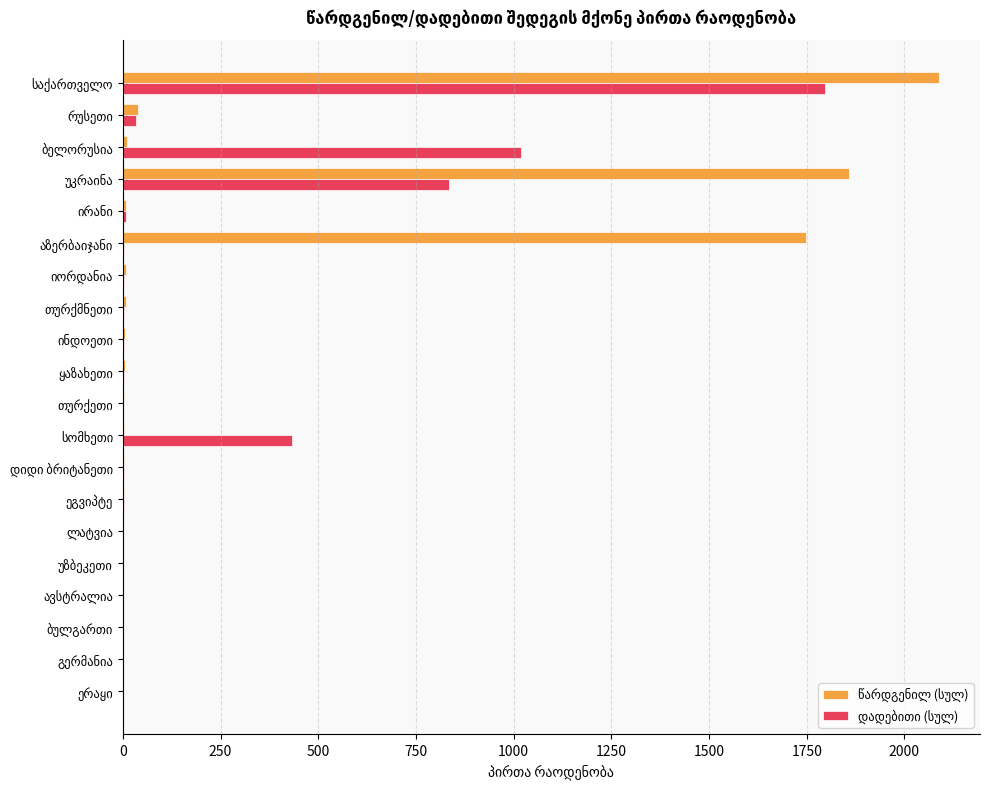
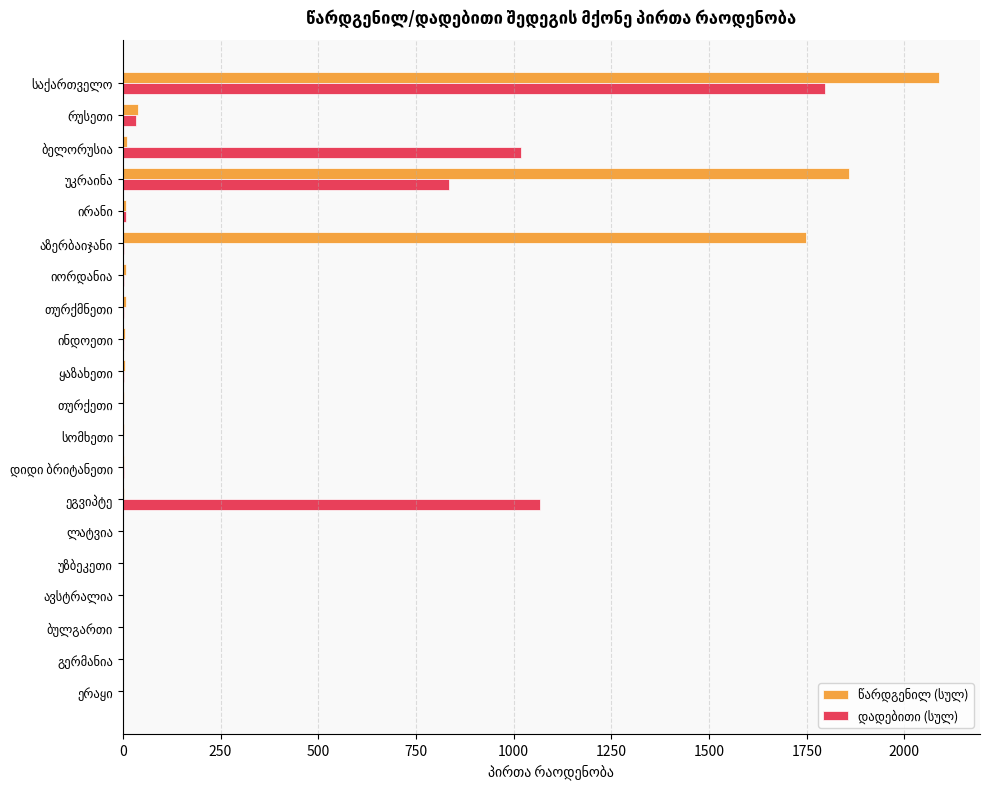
დადებითი (სულ), სომხეთი: 430 -> 0
დადებითი (სულ), ეგვიპტე: 0 -> 1070
